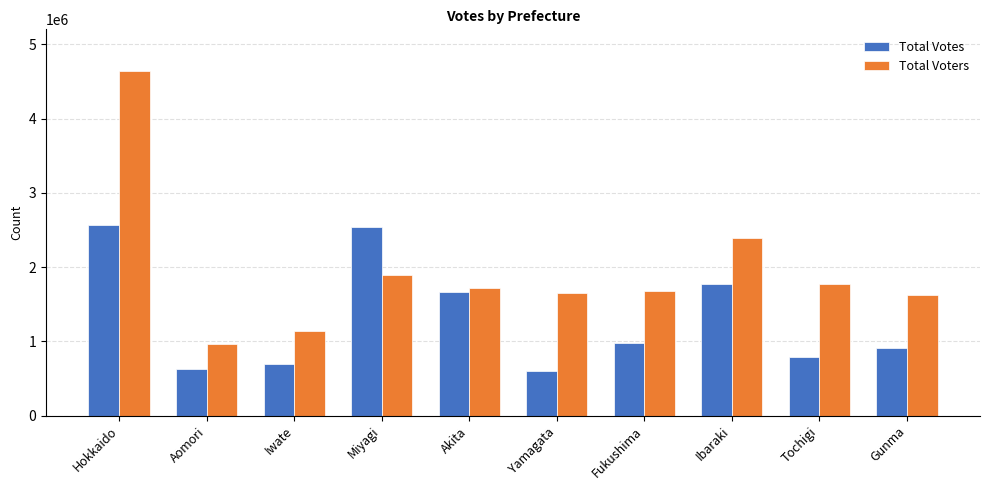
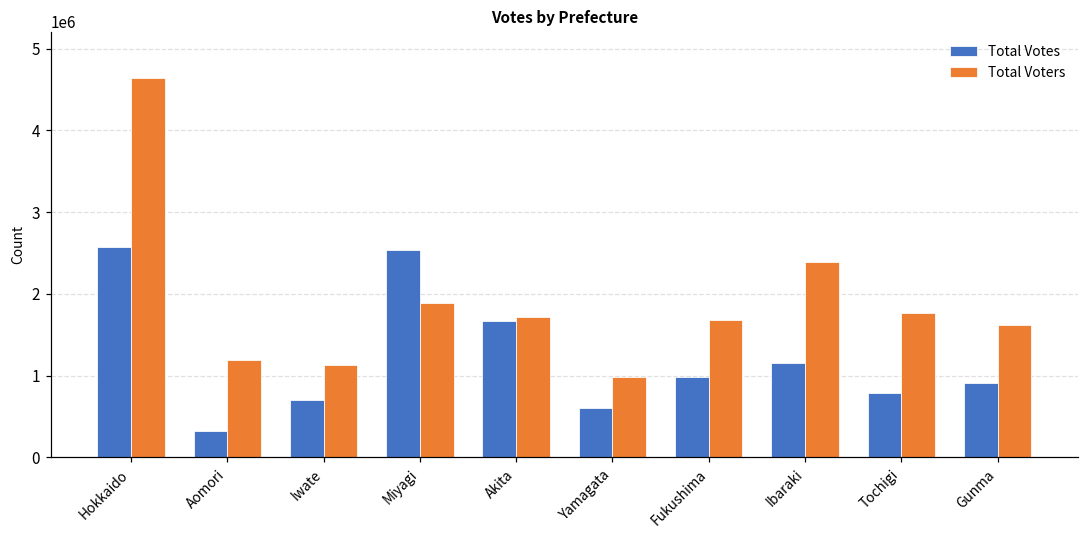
Total Votes, Aomori: 600000 -> 300000
Total Voters, Aomori: 1000000 -> 1200000
Total Voters, Yamagata: 1600000 -> 1000000
Total Votes, Ibaraki: 1800000 -> 1200000
